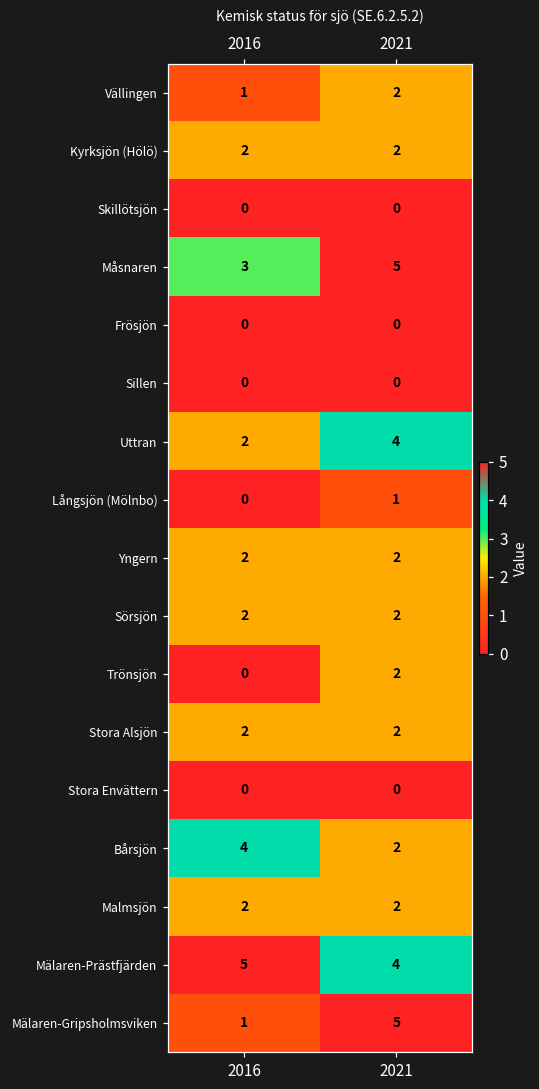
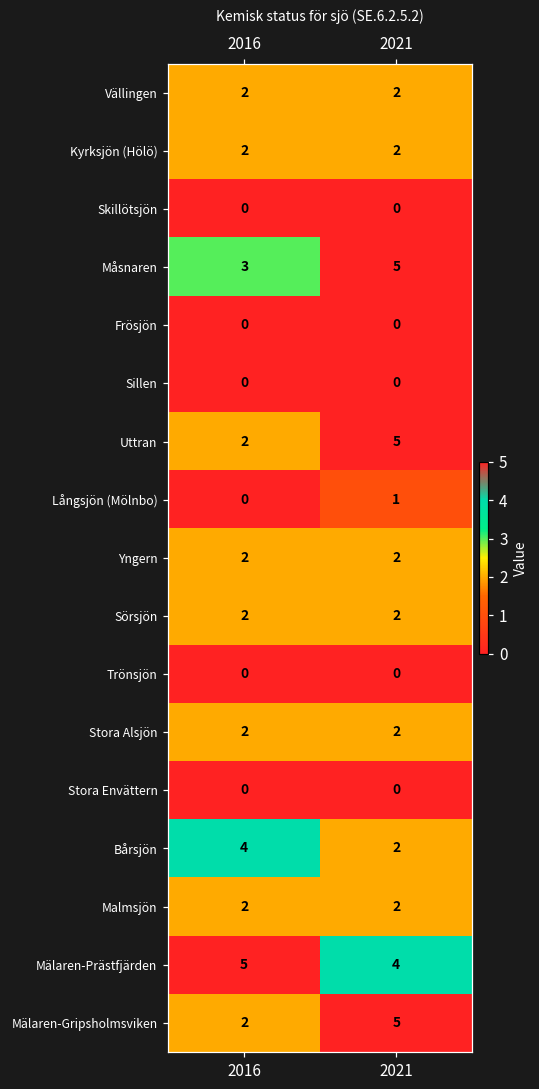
Vällingen, 2016: 1 -> 2
Uttran, 2021: 4 -> 5
Trönsjön, 2021: 2 -> 0
Mälaren-Gripsholmsviken, 2016: 1 -> 2
